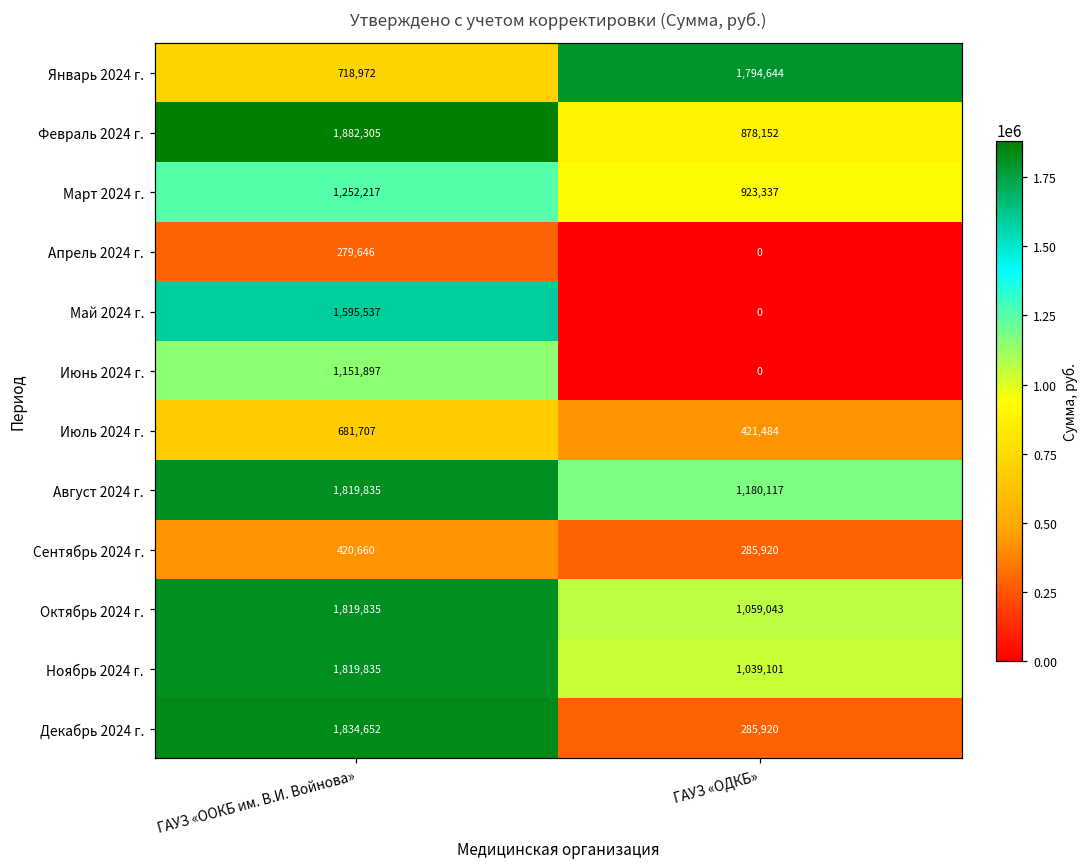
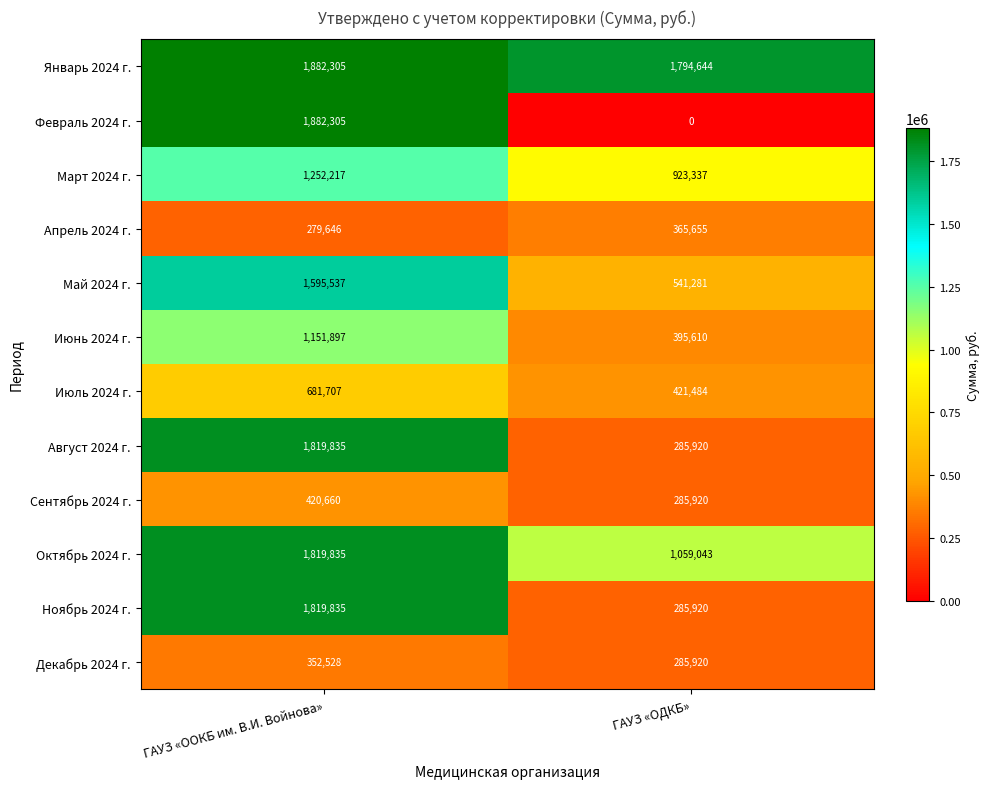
Январь 2024 г., ГАУЗ «ООКБ им. В.И. Войнова»: 718,972 -> 1,882,305
Февраль 2024 г., ГАУЗ «ОДКБ»: 878,152 -> 0
Апрель 2024 г., ГАУЗ «ОДКБ»: 0 -> 365,655
Май 2024 г., ГАУЗ «ОДКБ»: 0 -> 541,281
Июнь 2024 г., ГАУЗ «ОДКБ»: 0 -> 395,610
Август 2024 г., ГАУЗ «ОДКБ»: 1,180,117 -> 285,920
Ноябрь 2024 г., ГАУЗ «ОДКБ»: 1,039,101 -> 285,920
Декабрь 2024 г., ГАУЗ «ООКБ им. В.И. Войнова»: 1,834,652 -> 352,528
